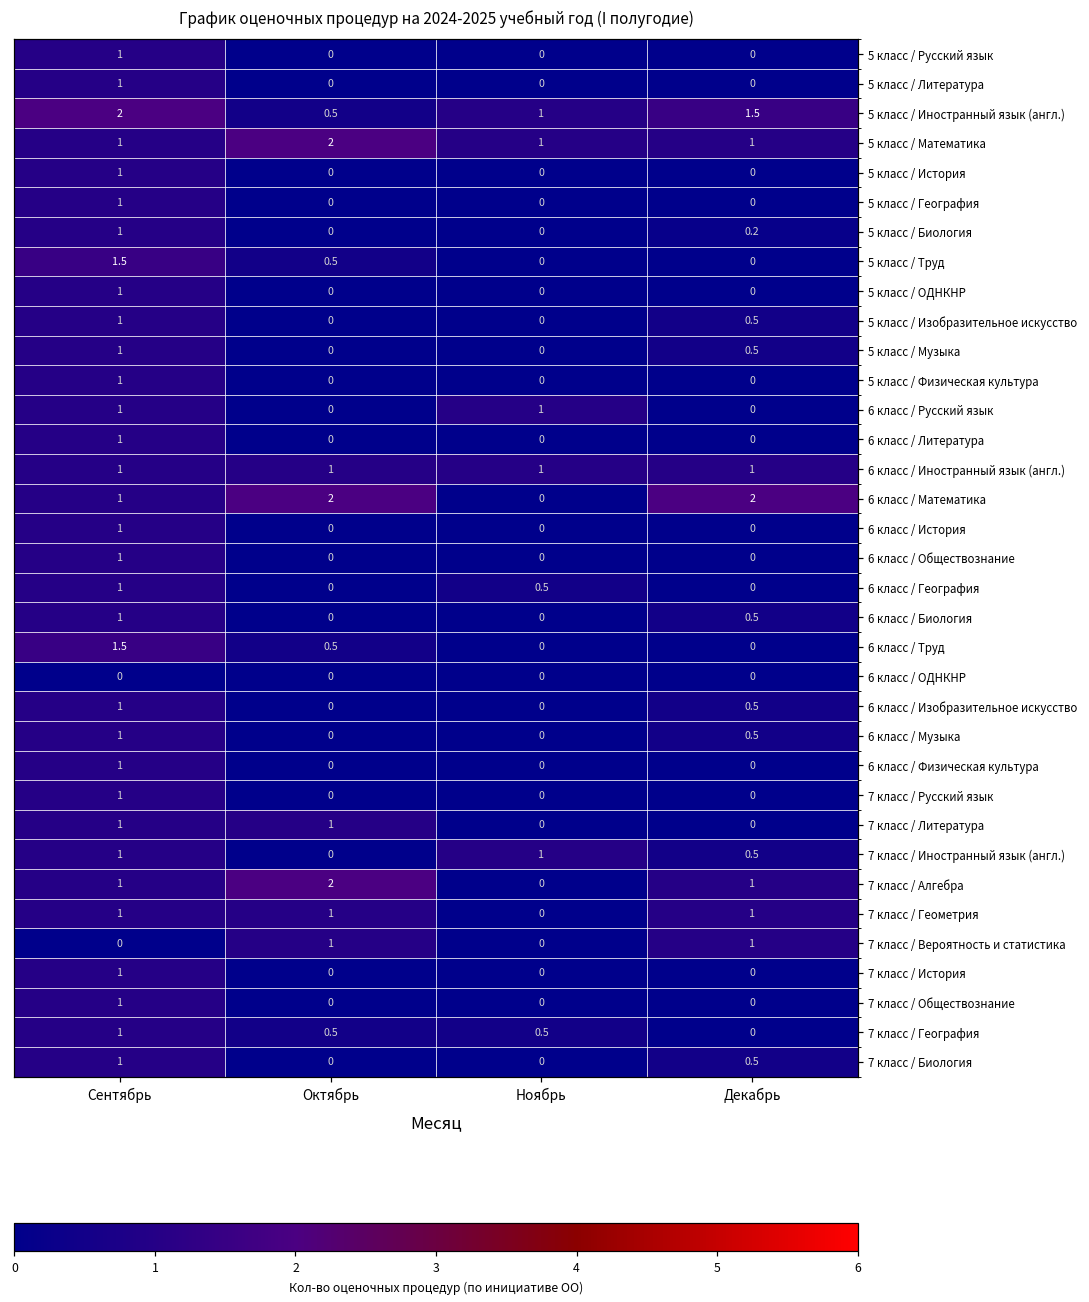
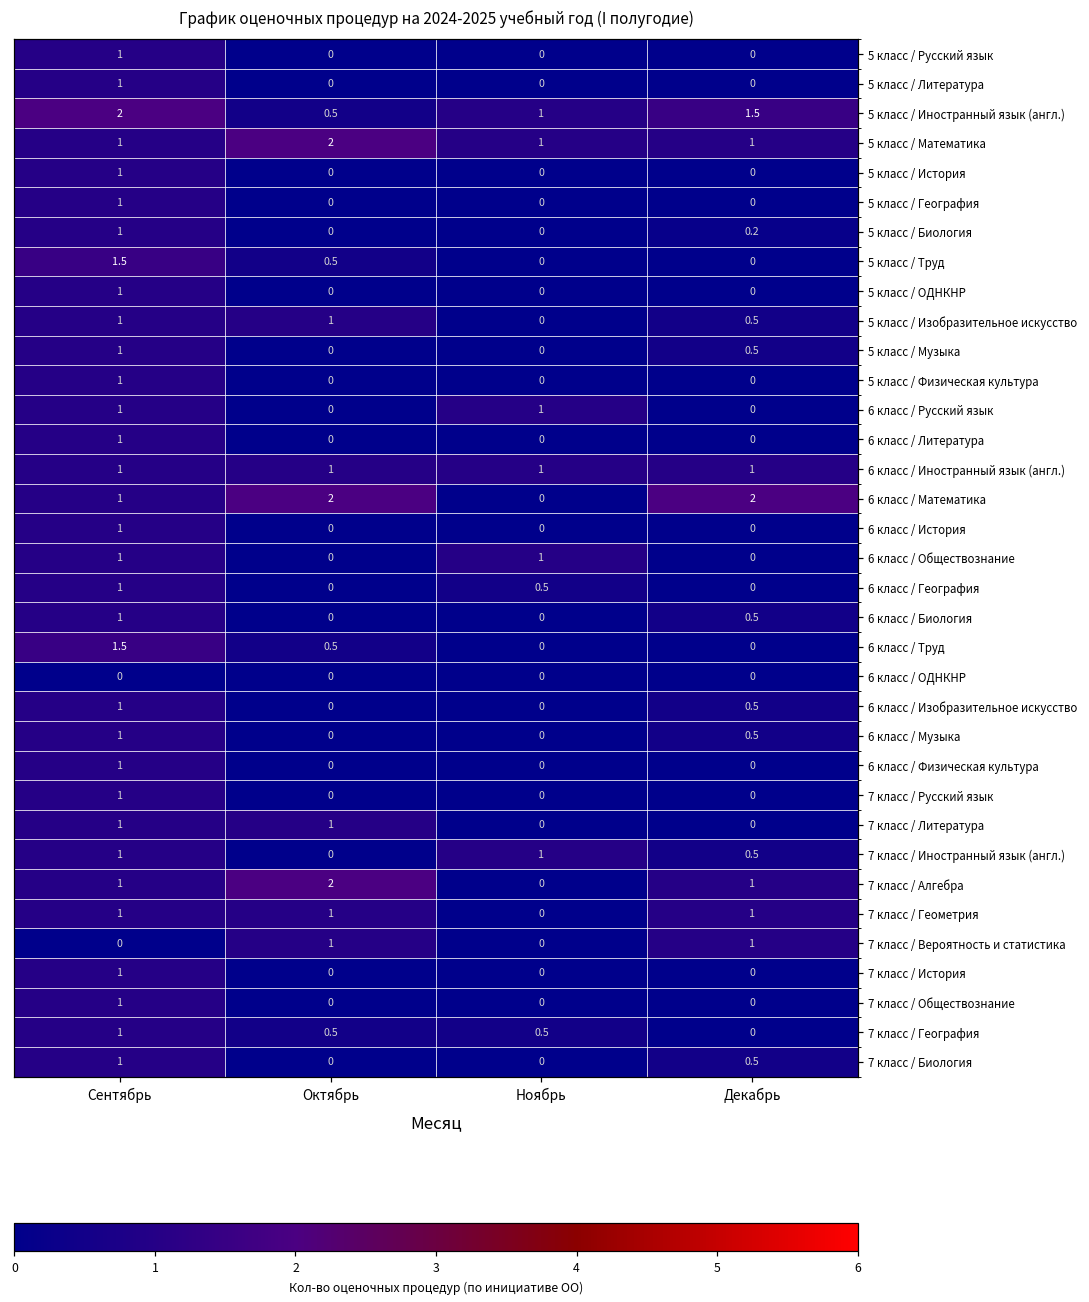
5 класс / Изобразительное искусство, Октябрь: 0 -> 1
6 класс / Обществознание, Ноябрь: 0 -> 1
